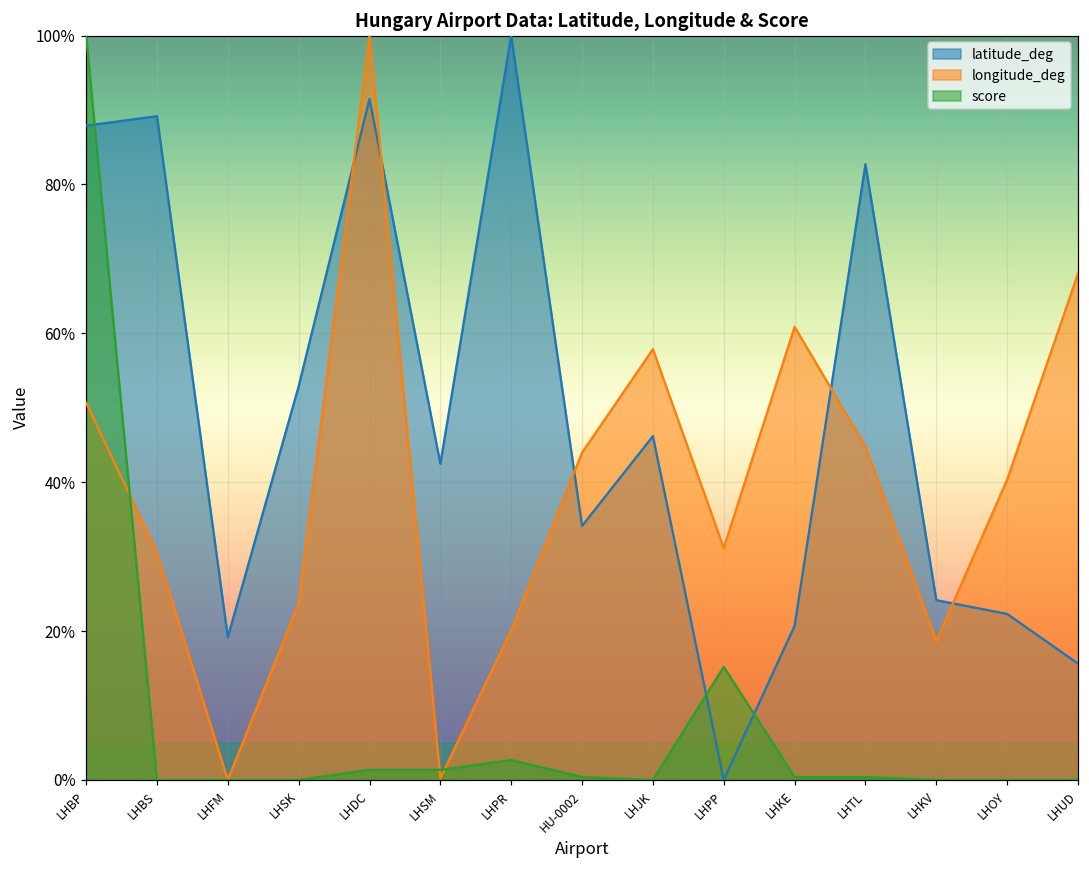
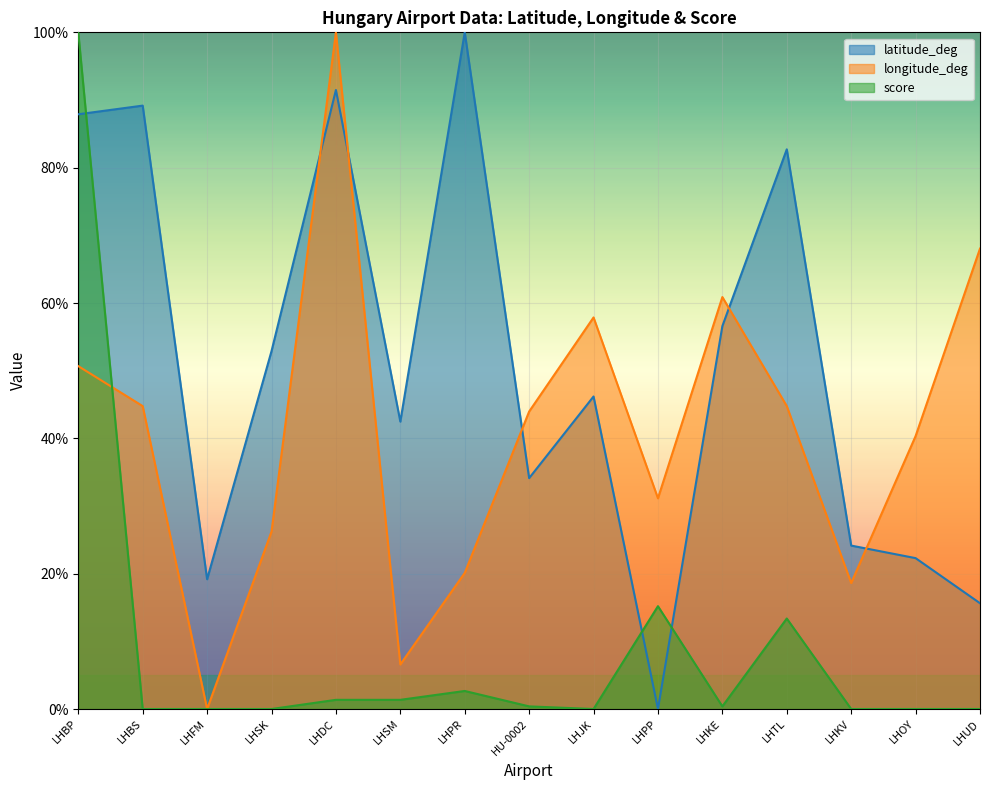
longitude_deg, LHBS: 31% -> 45%
longitude_deg, LHSK: 24% -> 26%
longitude_deg, LHSM: 0% -> 7%
latitude_deg, LHKE: 21% -> 57%
score, LHTL: 0% -> 13%
